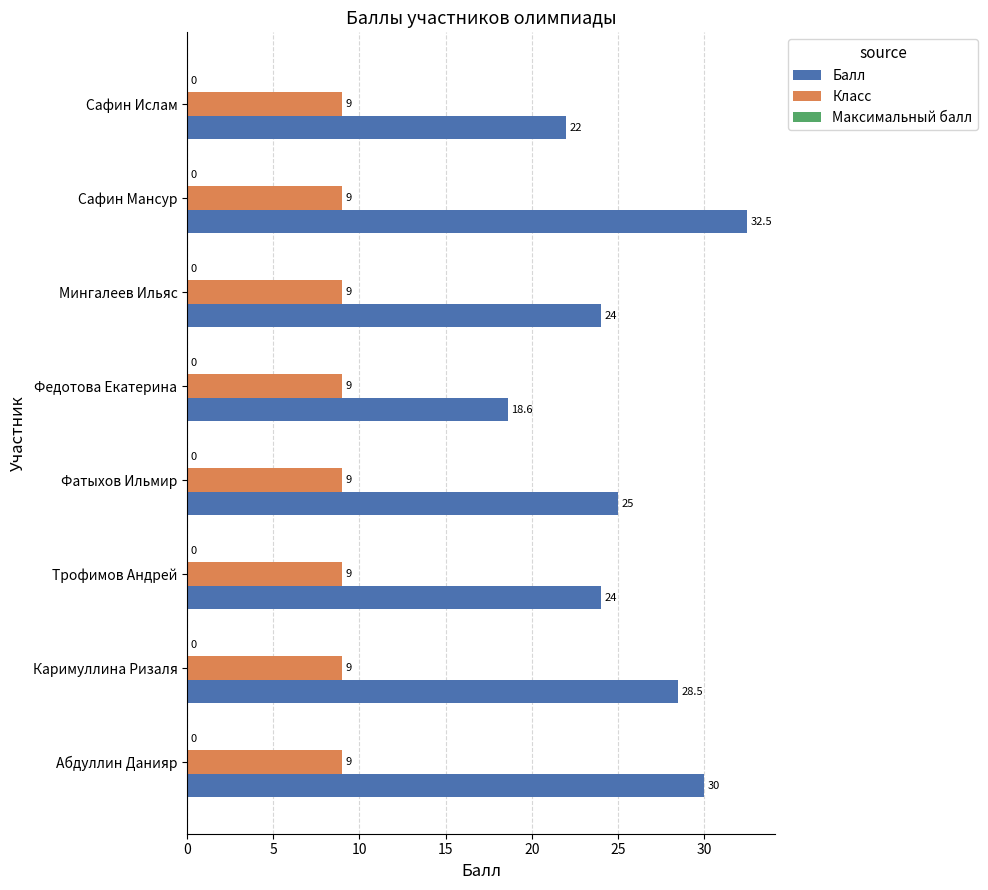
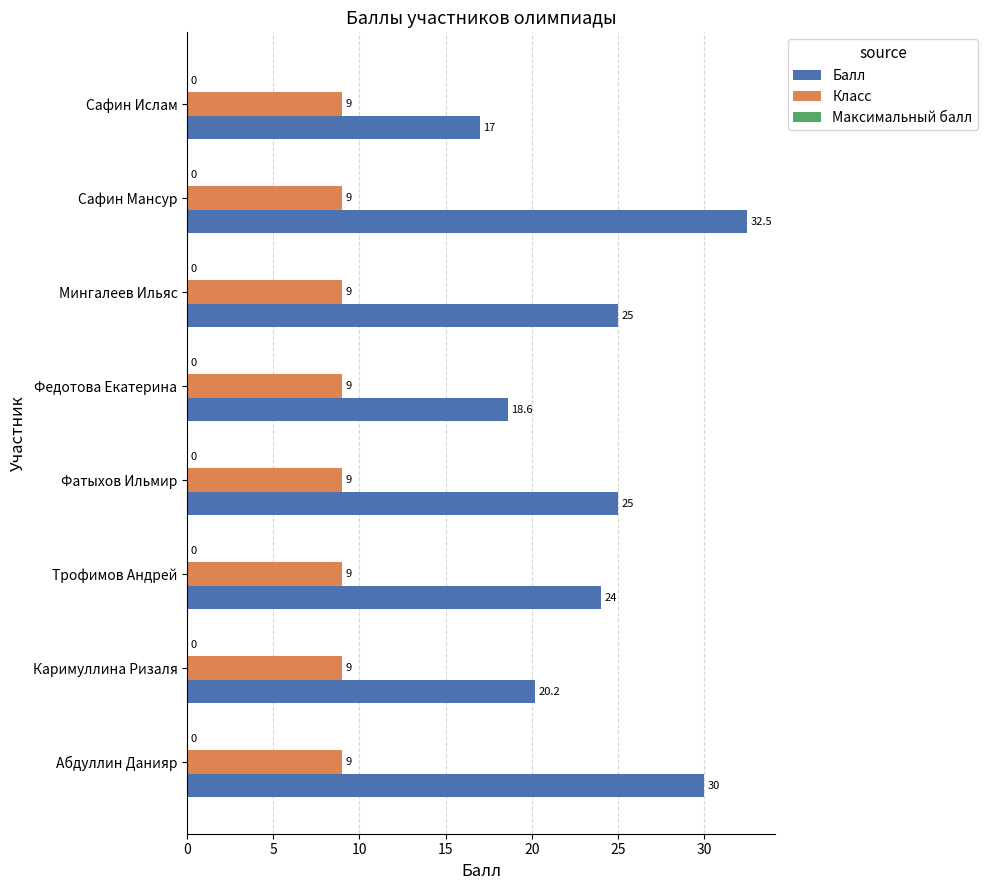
Балл, Сафин Ислам: 22 -> 17
Балл, Мингалеев Ильяс: 24 -> 25
Балл, Каримуллина Ризаля: 28.5 -> 20.2
